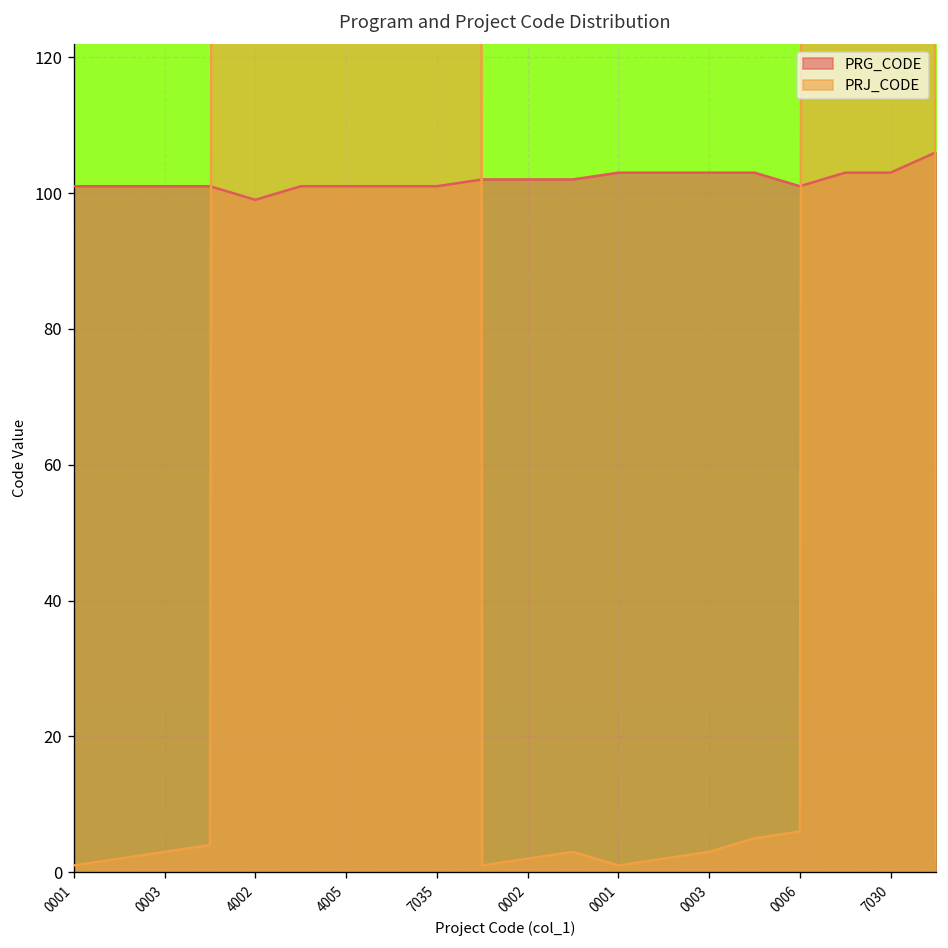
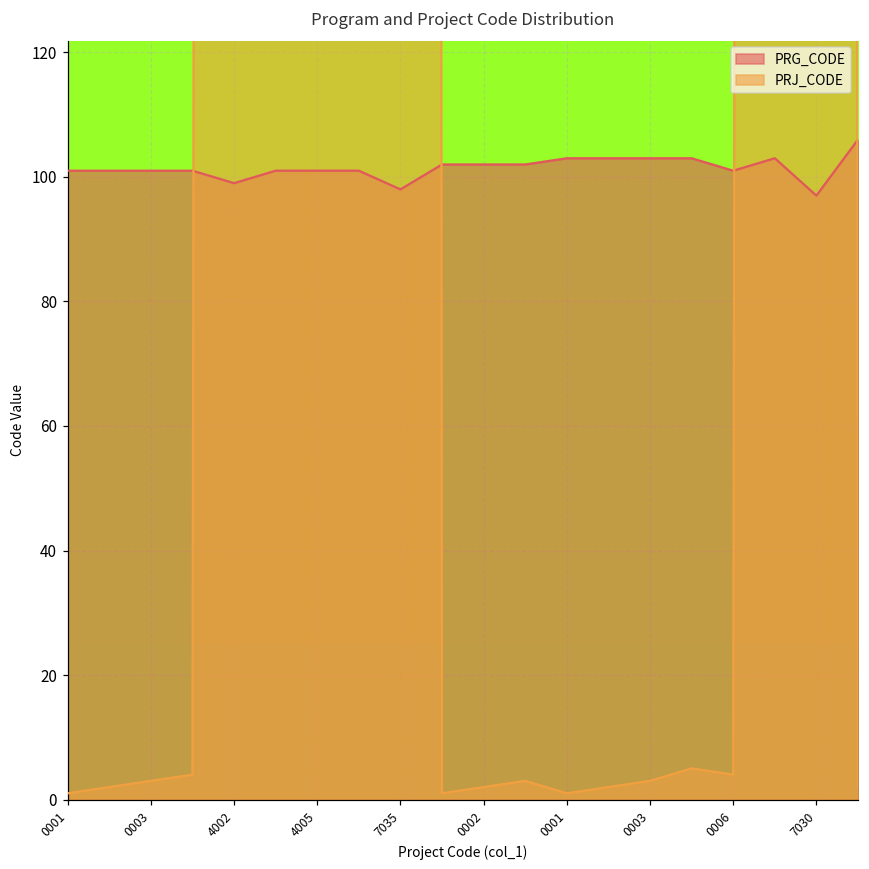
PRG_CODE, 7035: 101 -> 98
PRJ_CODE, 0006: 6 -> 4
PRG_CODE, 7030: 103 -> 97
